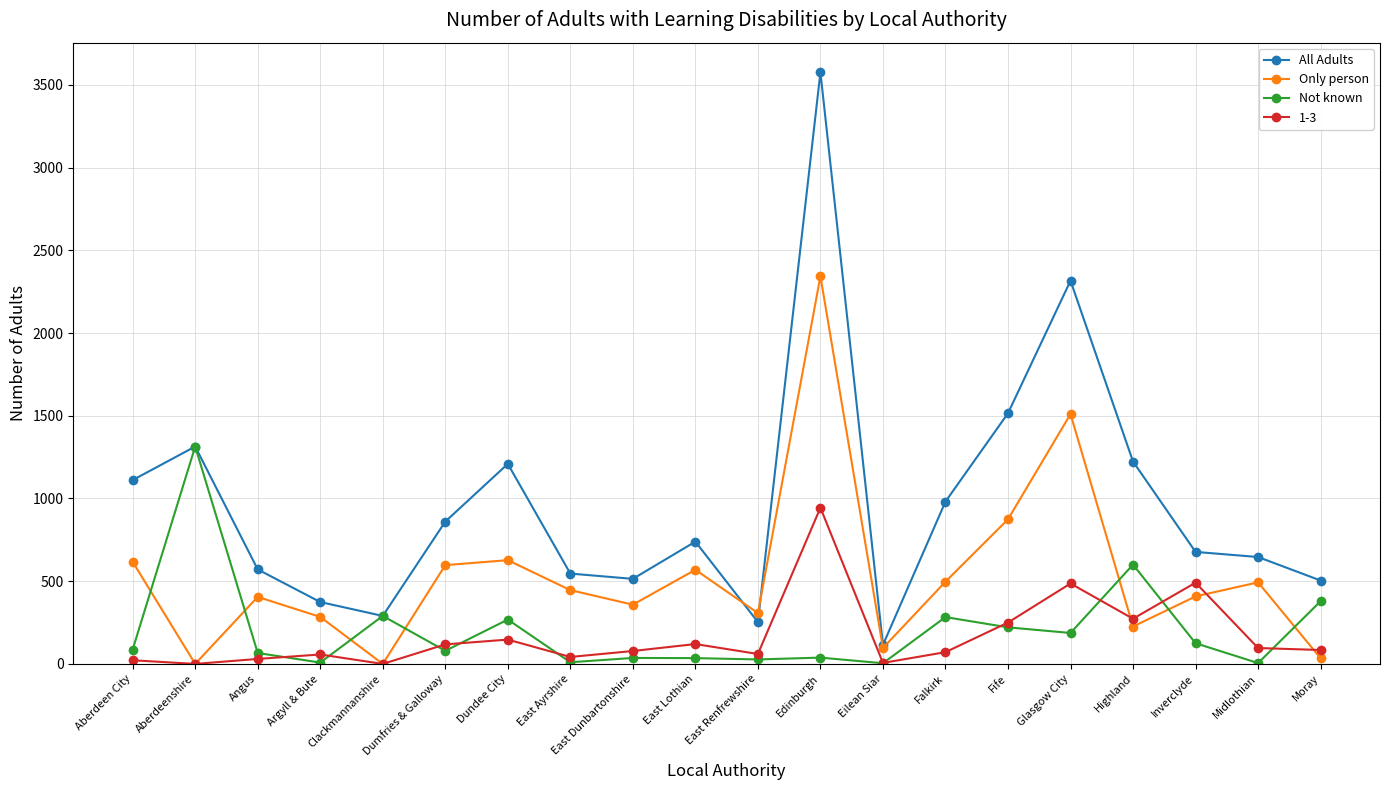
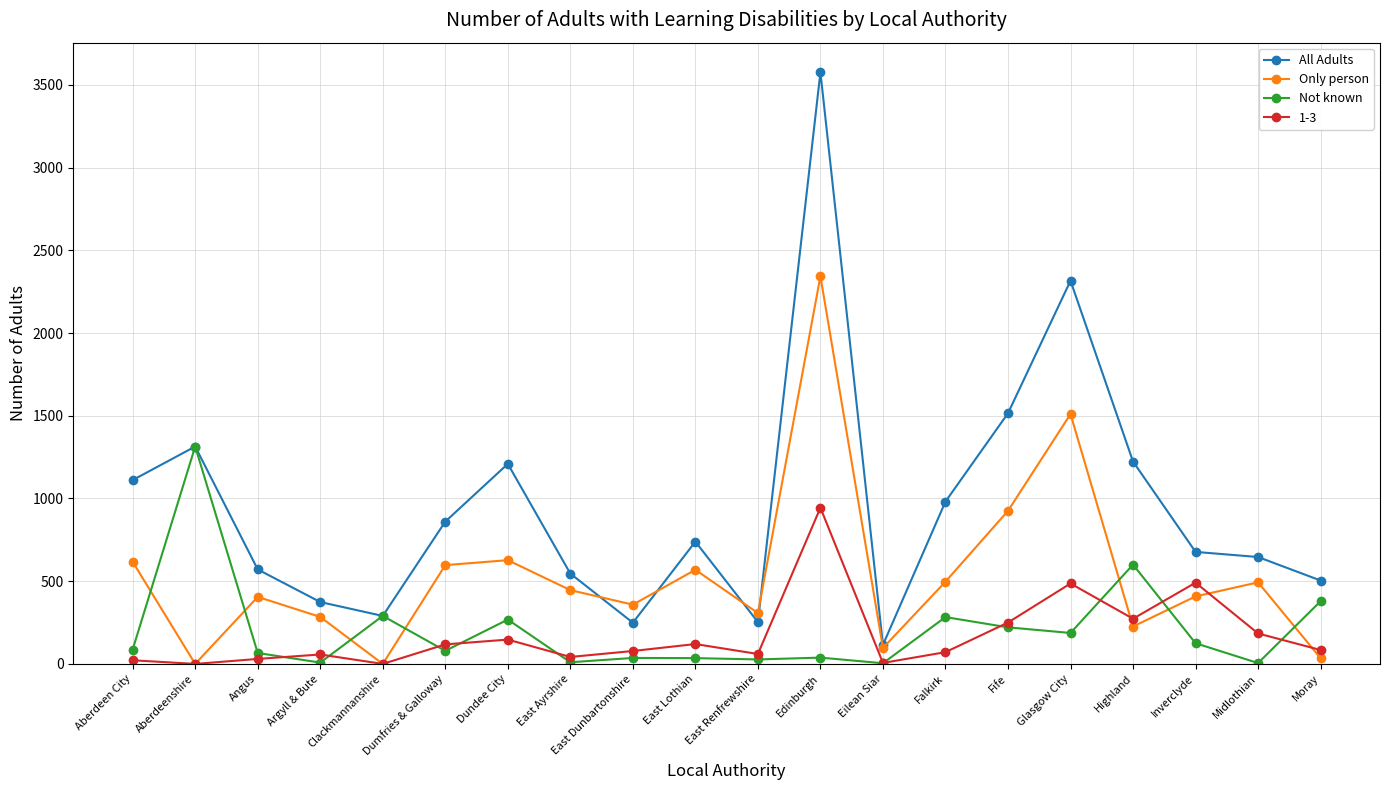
All Adults, East Dunbartonshire: 510 -> 250
Only person, Fife: 870 -> 930
1-3, Midlothian: 100 -> 180
